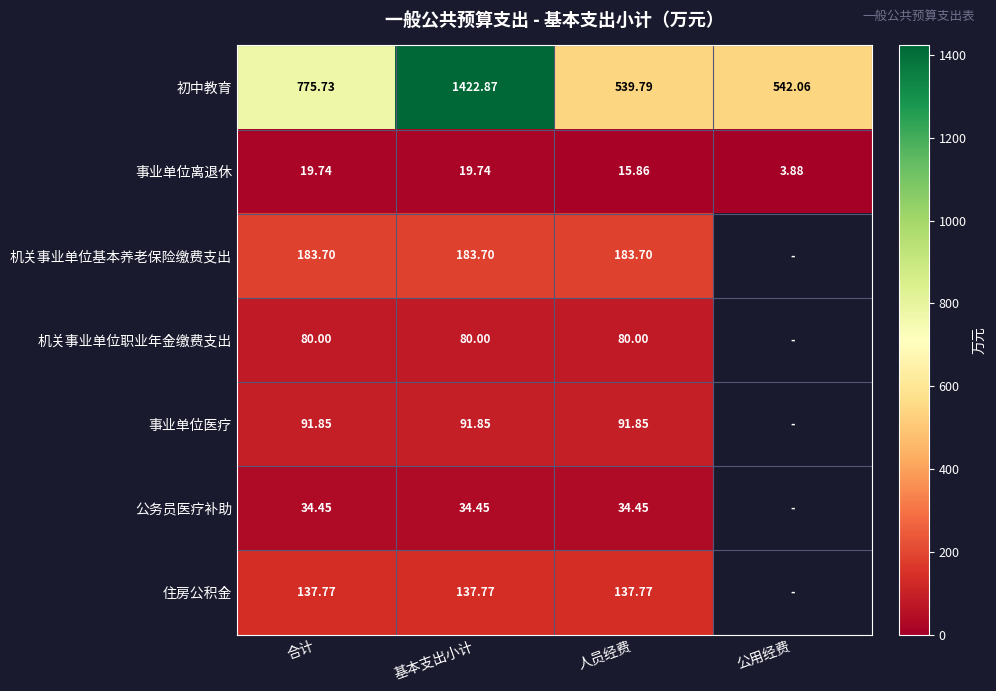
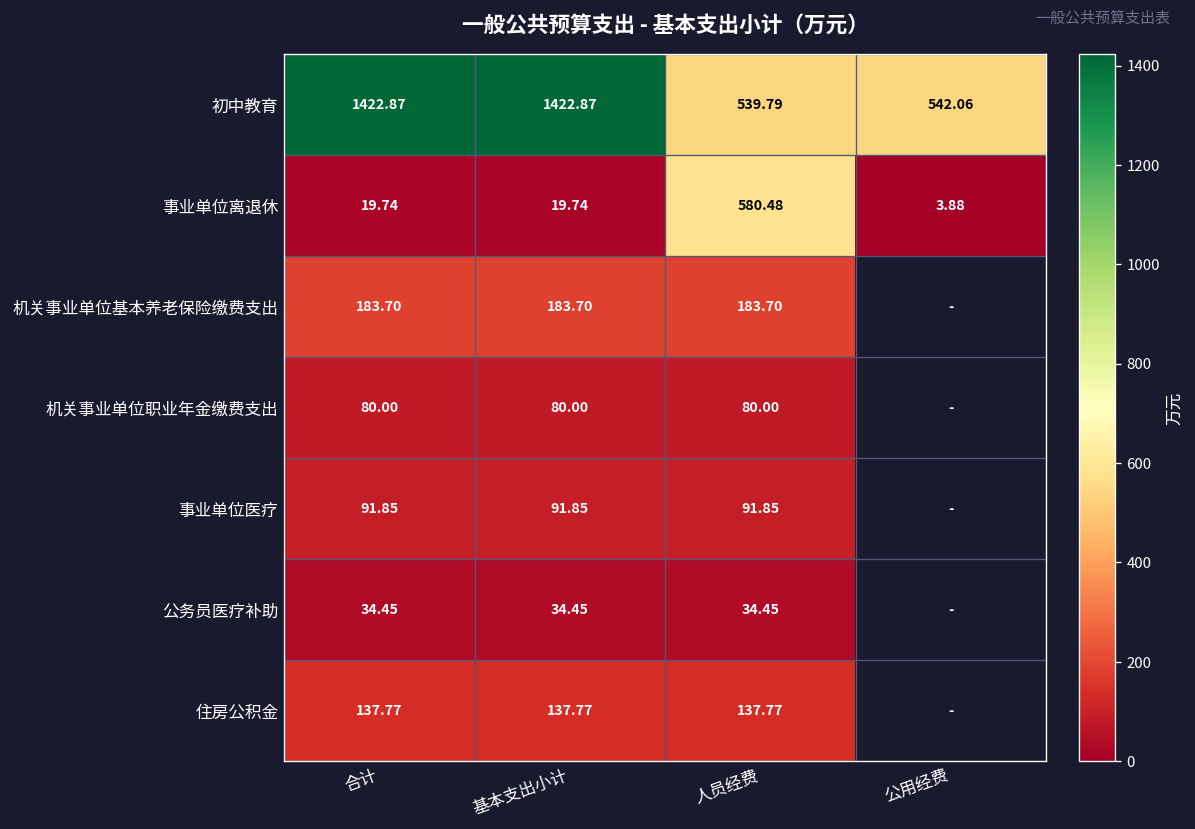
初中教育, 合计: 775.73 -> 1422.87
事业单位离退休, 人员经费: 15.86 -> 580.48
